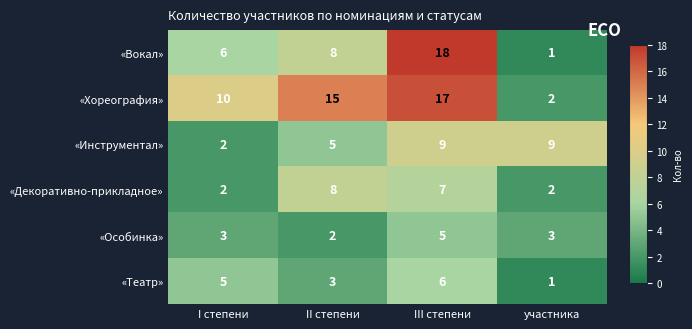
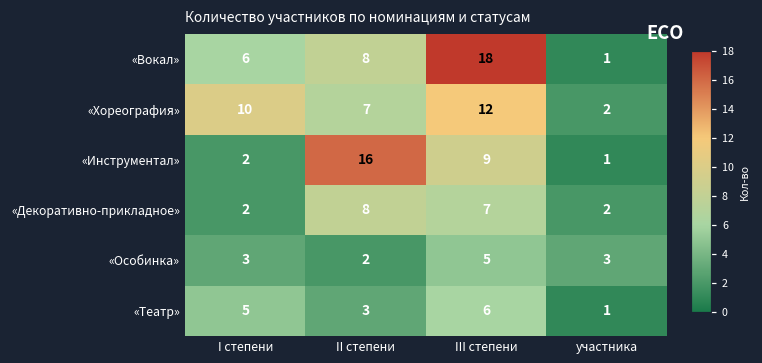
«Хореография», II степени: 15 -> 7
«Хореография», III степени: 17 -> 12
«Инструментал», II степени: 5 -> 16
«Инструментал», участника: 9 -> 1
